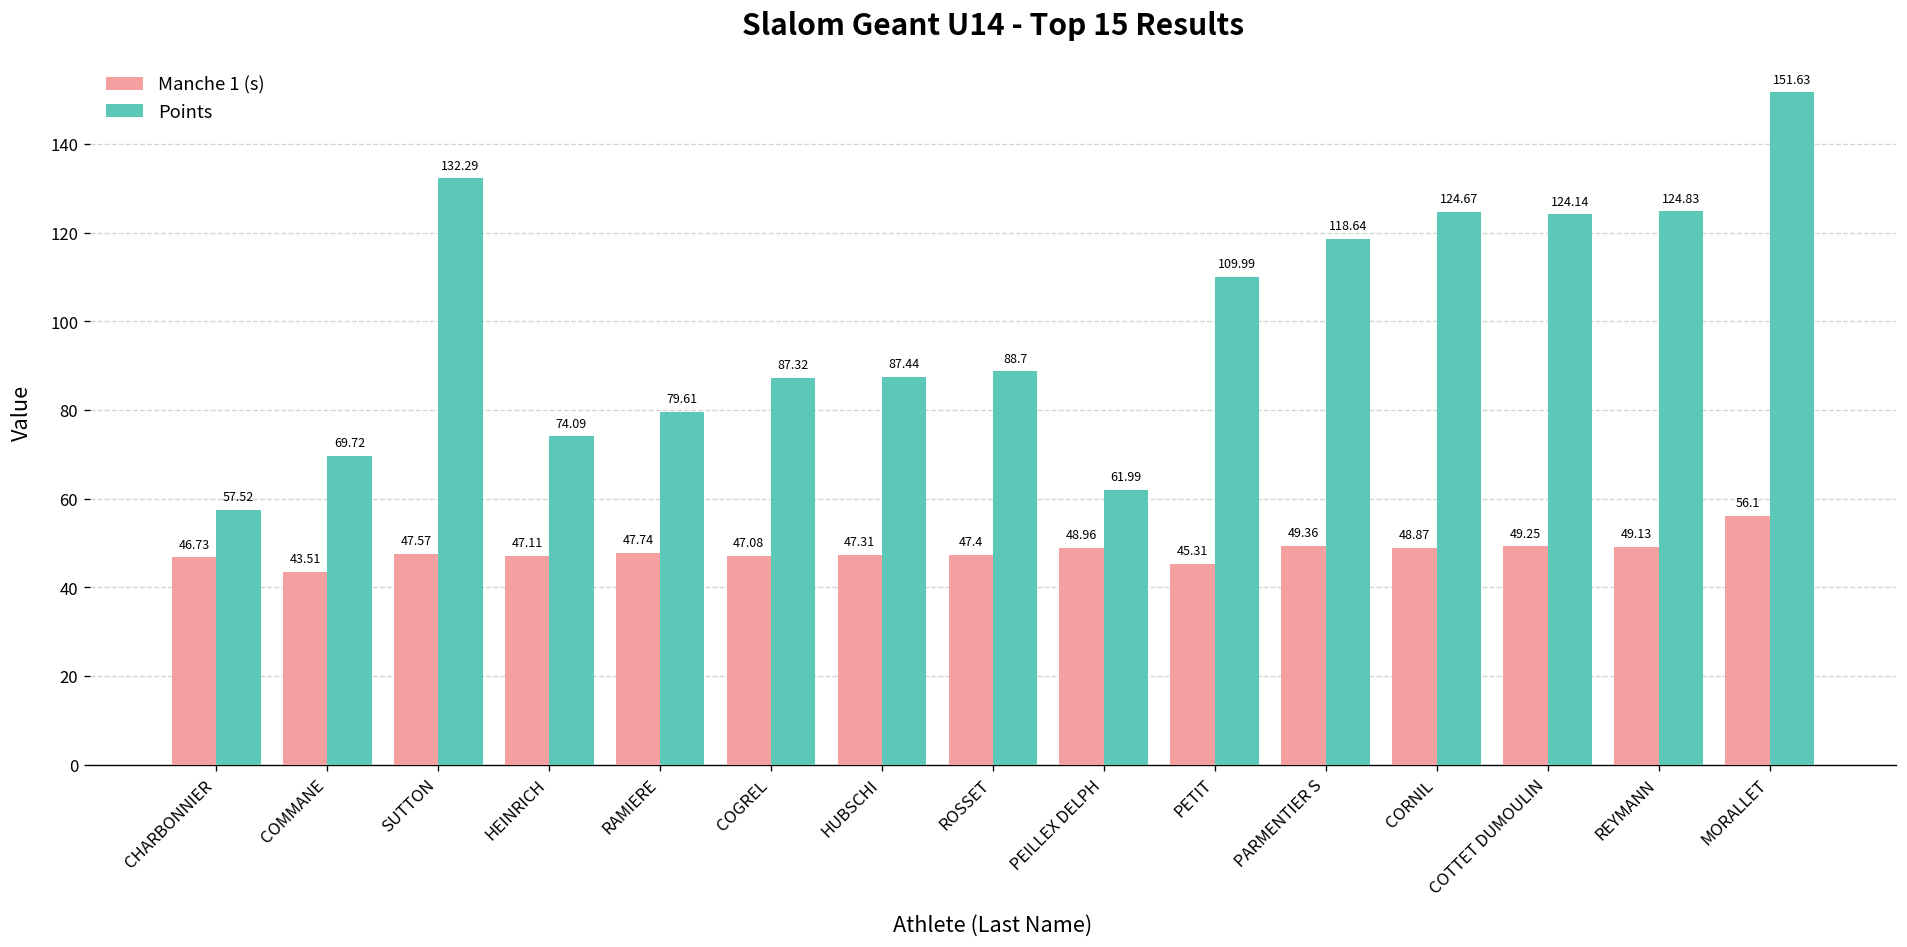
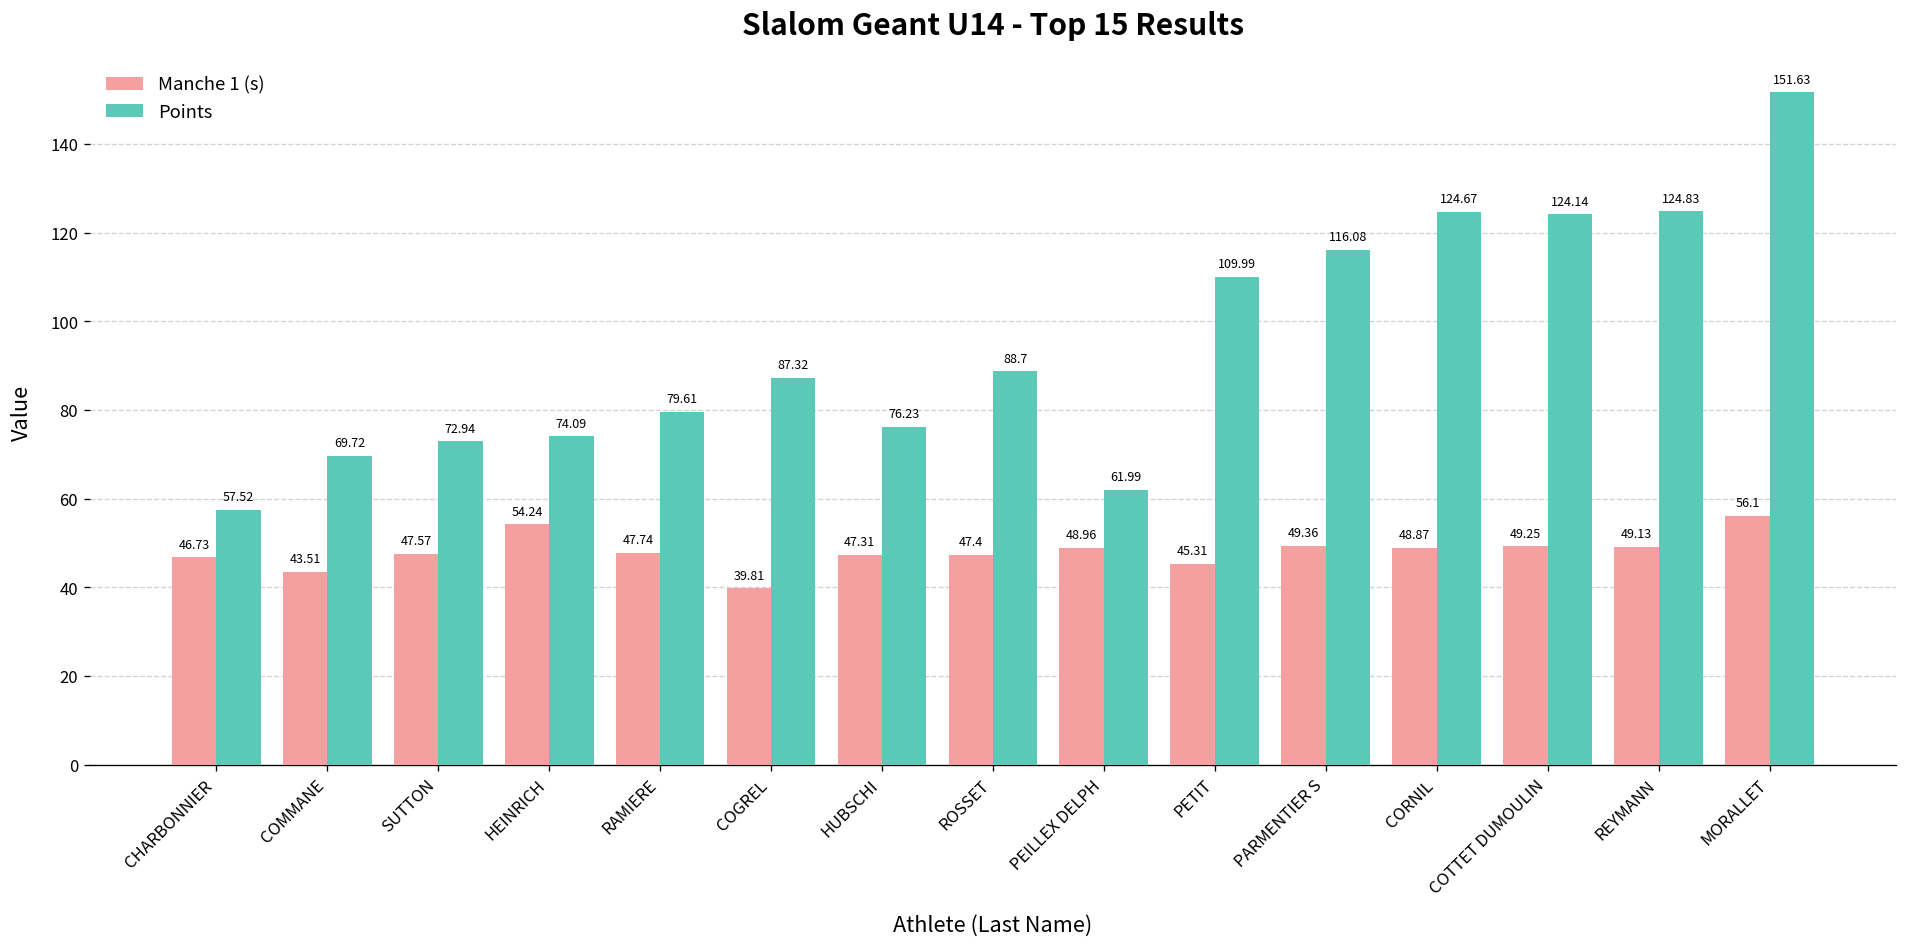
Points, SUTTON: 132.29 -> 72.94
Manche 1 (s), HEINRICH: 47.11 -> 54.24
Manche 1 (s), COGREL: 47.08 -> 39.81
Points, HUBSCHI: 87.44 -> 76.23
Points, PARMENTIER S: 118.64 -> 116.08
